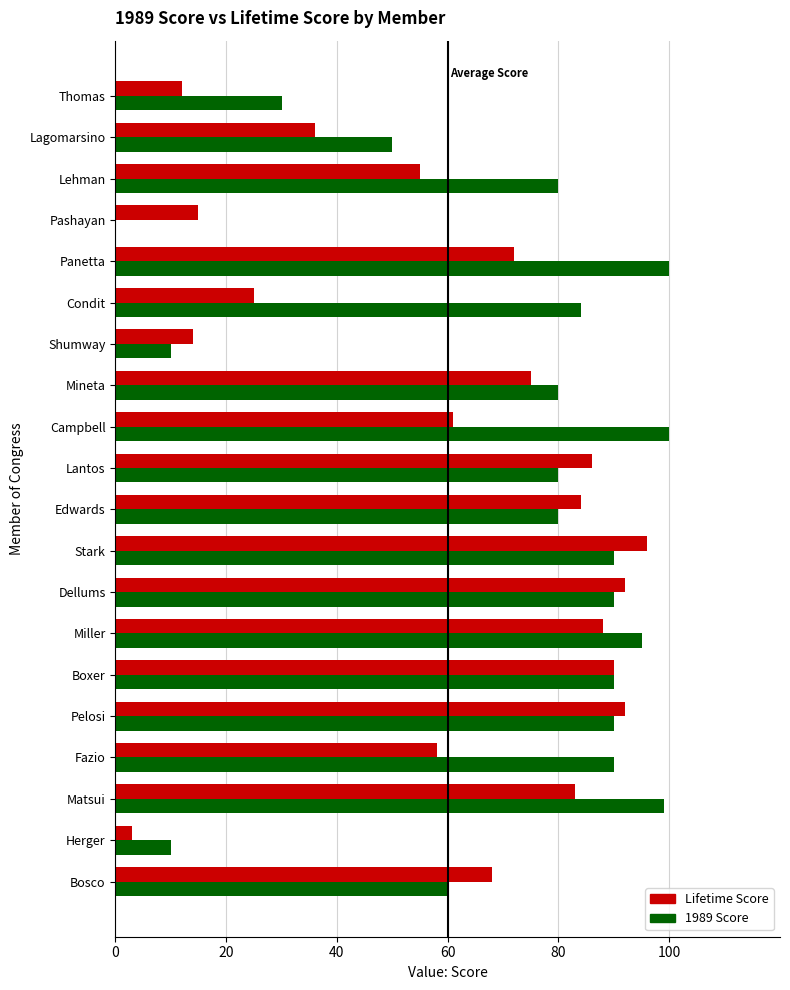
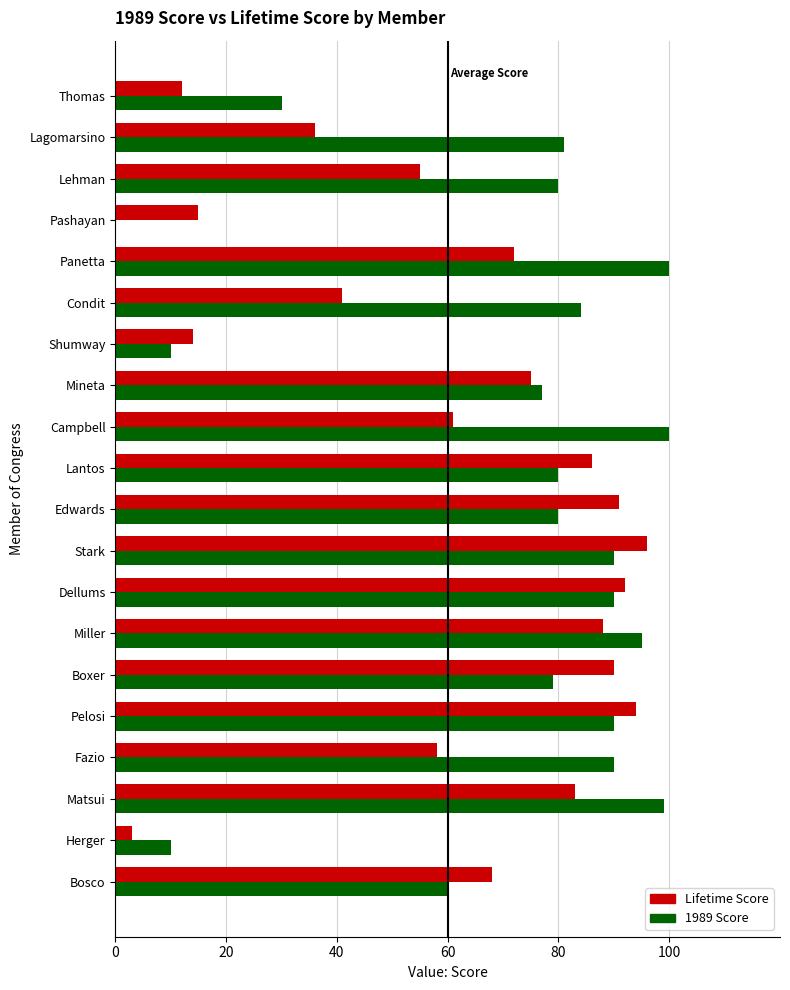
1989 Score, Lagomarsino: 50 -> 81
Lifetime Score, Condit: 25 -> 41
1989 Score, Mineta: 80 -> 77
Lifetime Score, Edwards: 84 -> 91
1989 Score, Boxer: 90 -> 79
Lifetime Score, Pelosi: 92 -> 94
